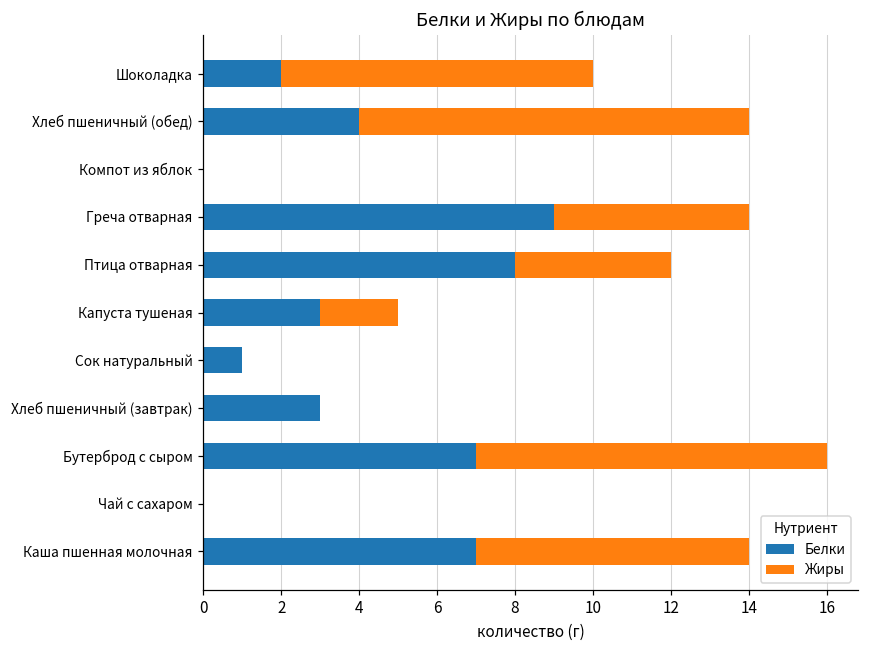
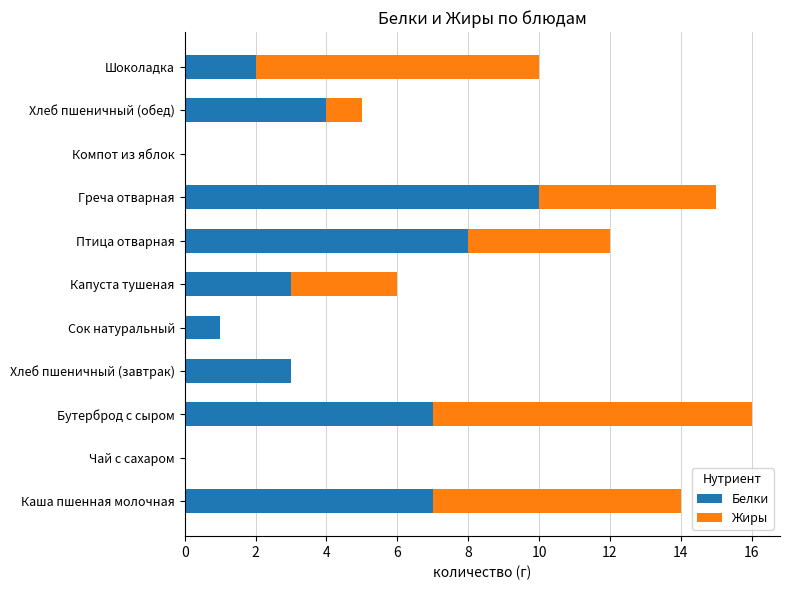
Жиры, Хлеб пшеничный (обед): 10 -> 1
Белки, Греча отварная: 9 -> 10
Жиры, Капуста тушеная: 2 -> 3
